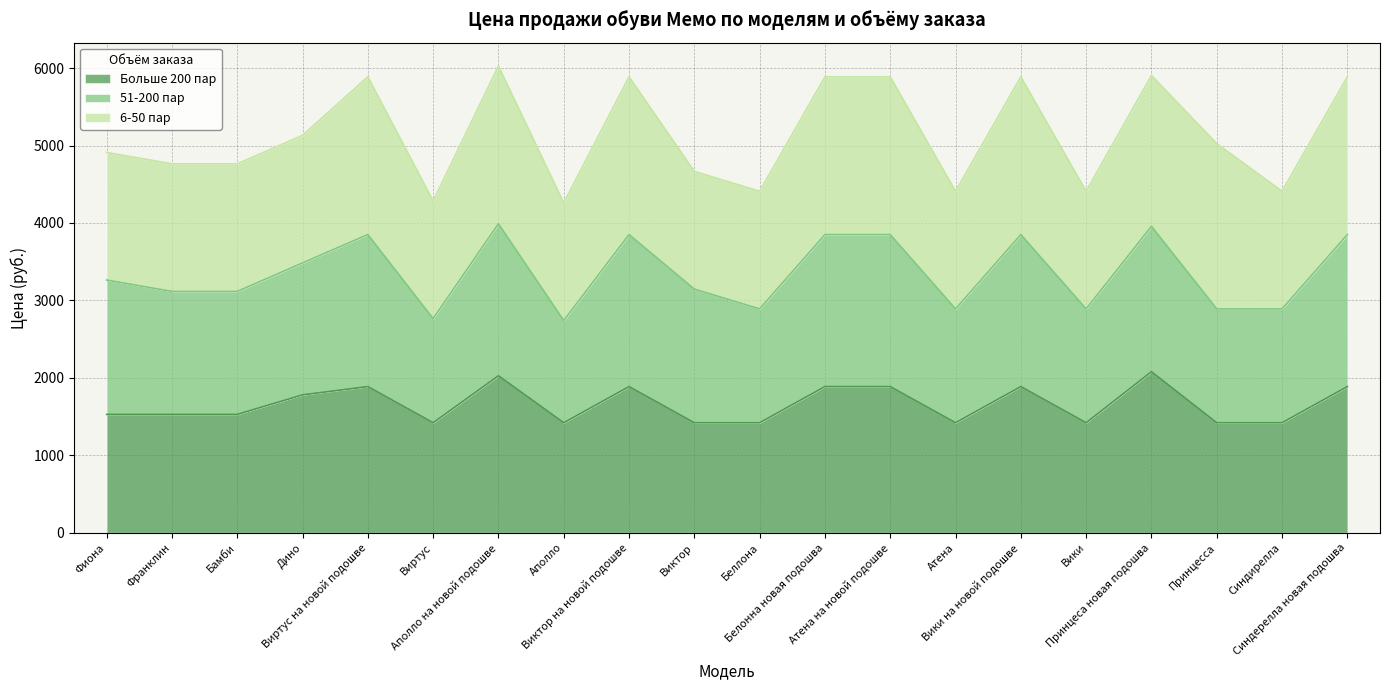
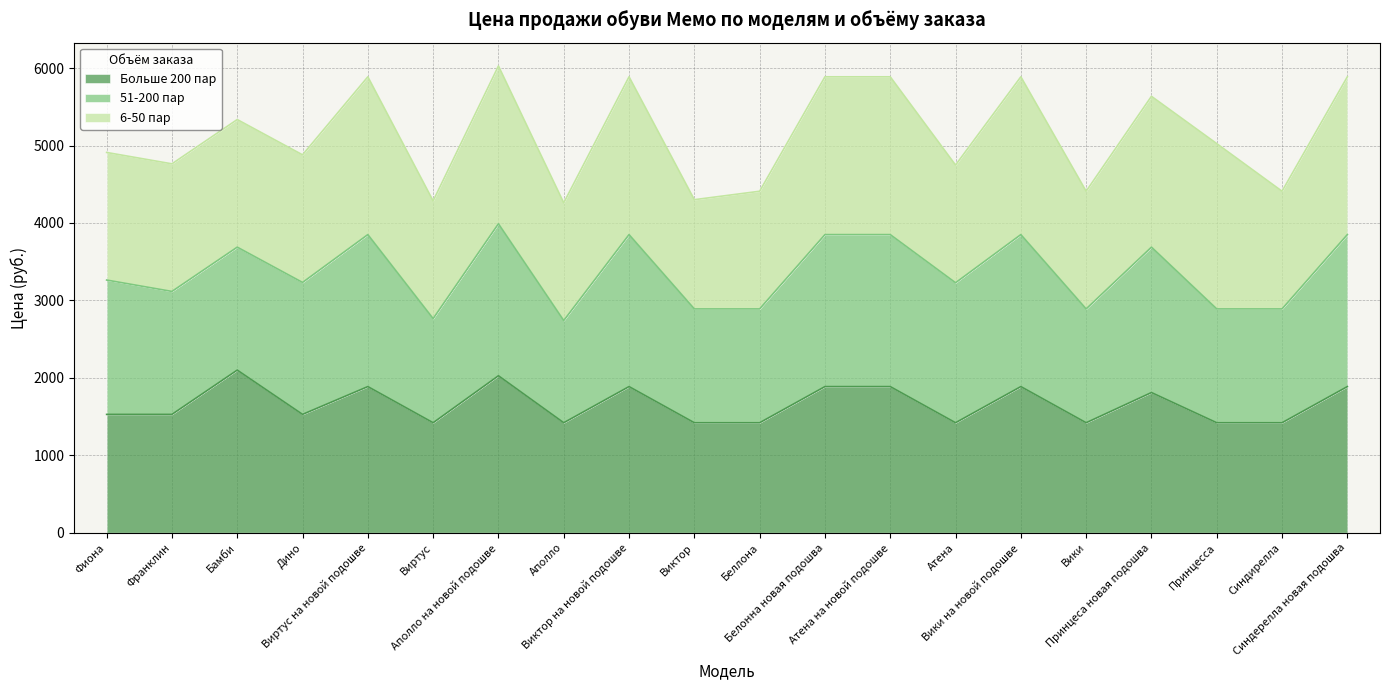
Больше 200 пар, Бамби: 1500 -> 2100
Больше 200 пар, Дино: 1800 -> 1500
51-200 пар, Виктор: 1700 -> 1500
6-50 пар, Виктор: 1500 -> 1400
51-200 пар, Атена: 1500 -> 1800
Больше 200 пар, Принцеса новая подошва: 2100 -> 1800
